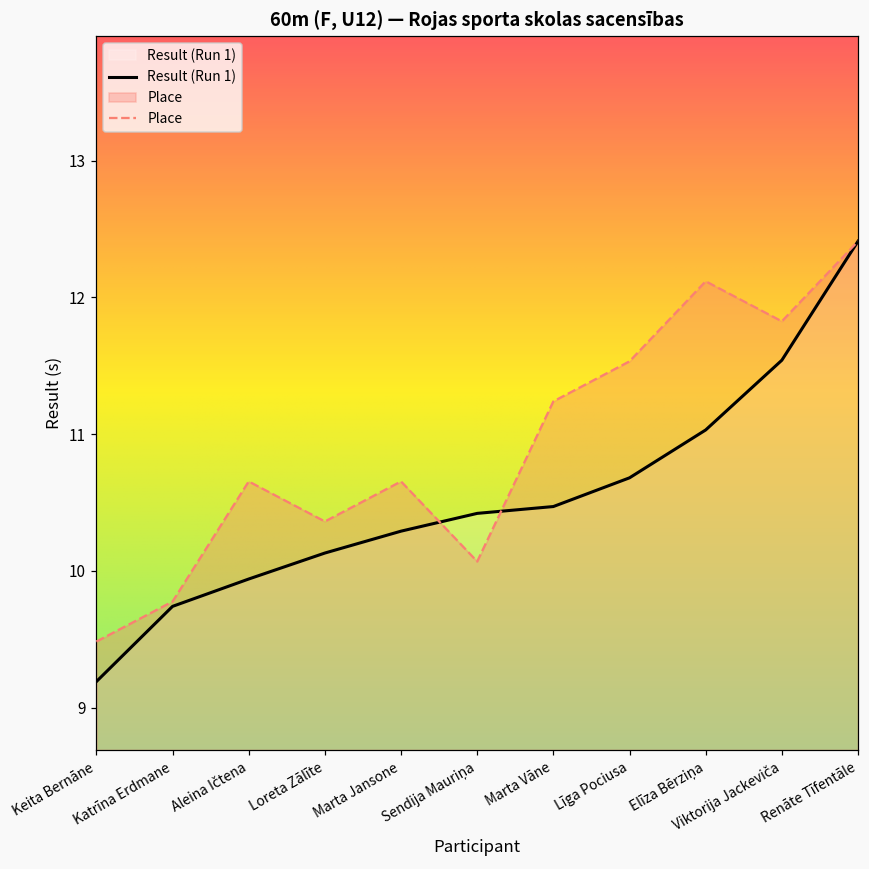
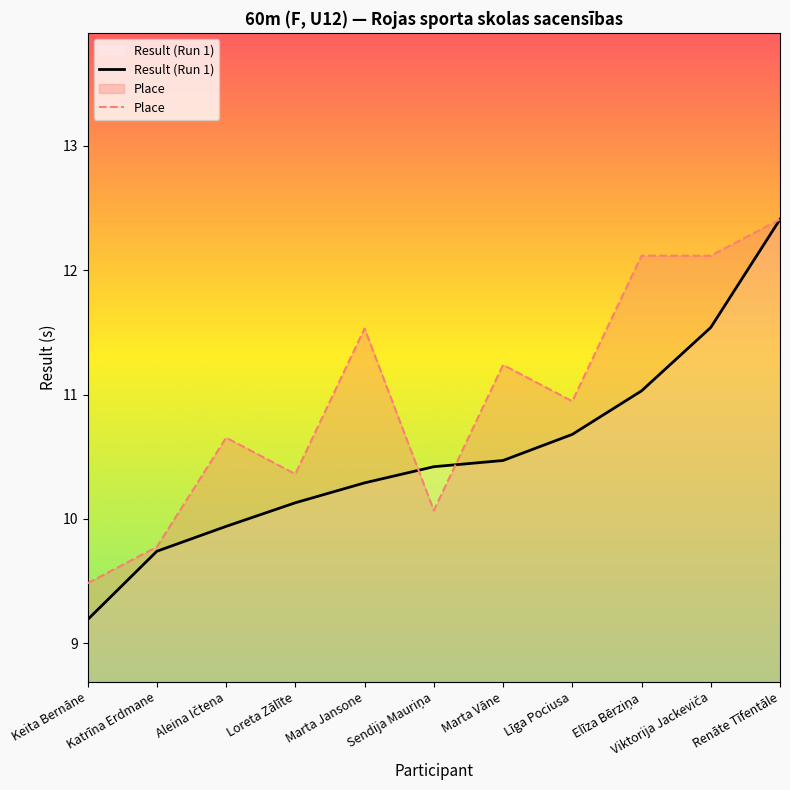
Place, Marta Jansone: 10.65 -> 11.53
Place, Līga Pociusa: 11.53 -> 10.95
Place, Viktorija Jackeviča: 11.82 -> 12.12
